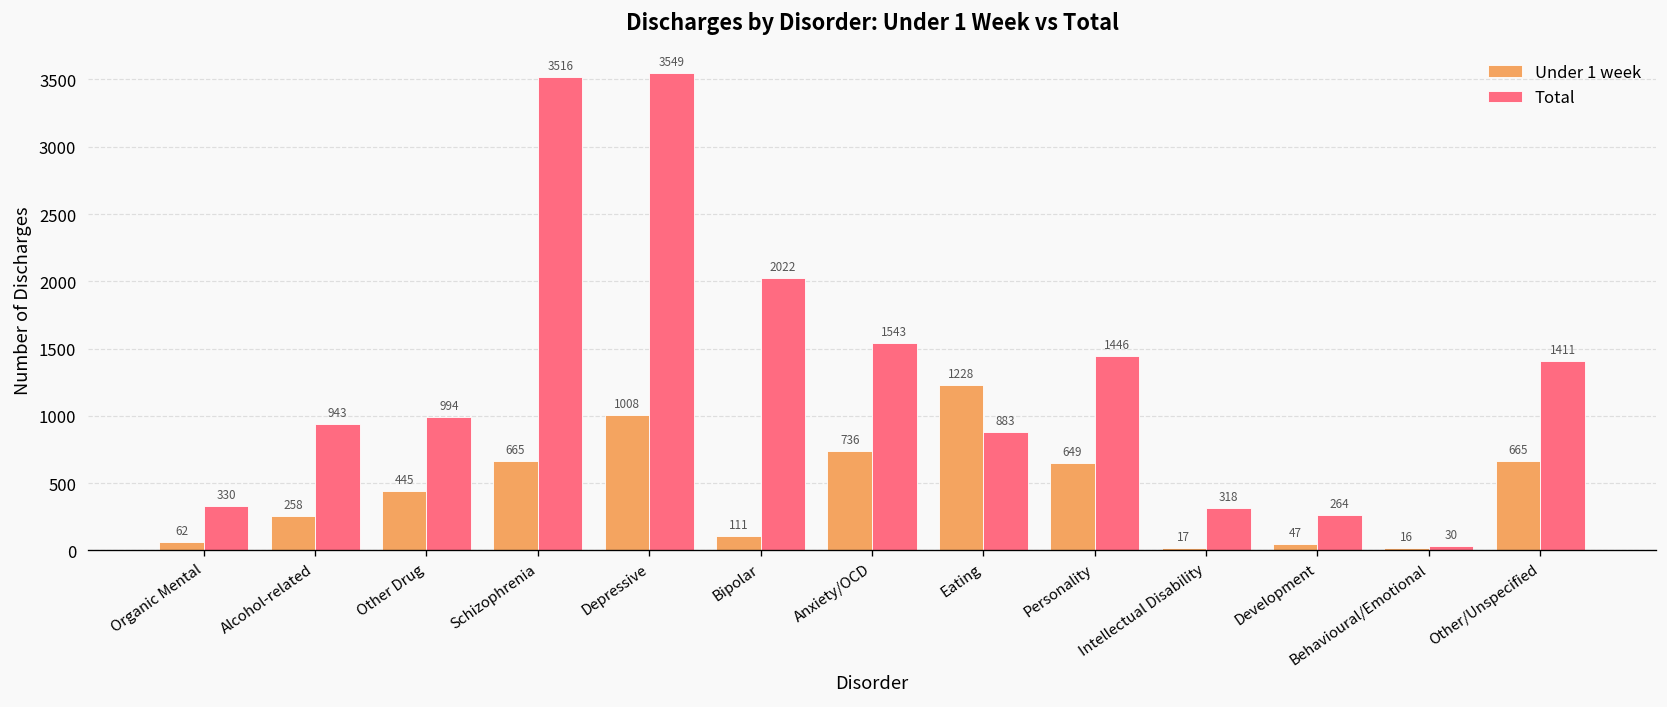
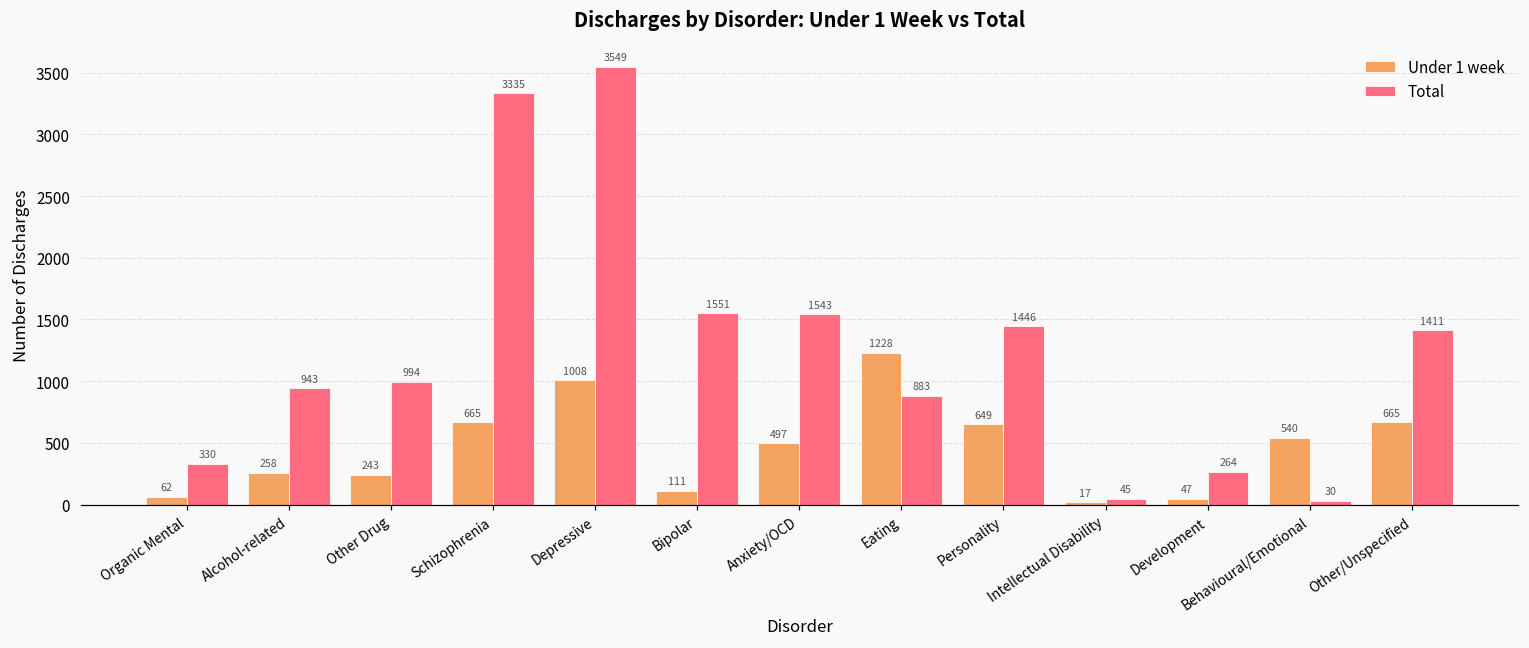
Under 1 week, Other Drug: 445 -> 243
Total, Schizophrenia: 3516 -> 3335
Total, Bipolar: 2022 -> 1551
Under 1 week, Anxiety/OCD: 736 -> 497
Total, Intellectual Disability: 318 -> 45
Under 1 week, Behavioural/Emotional: 16 -> 540
